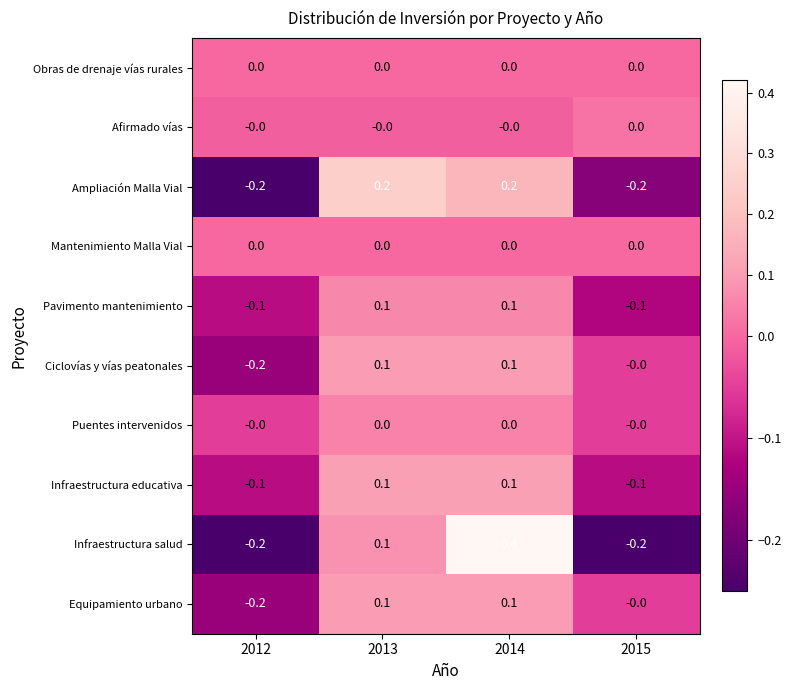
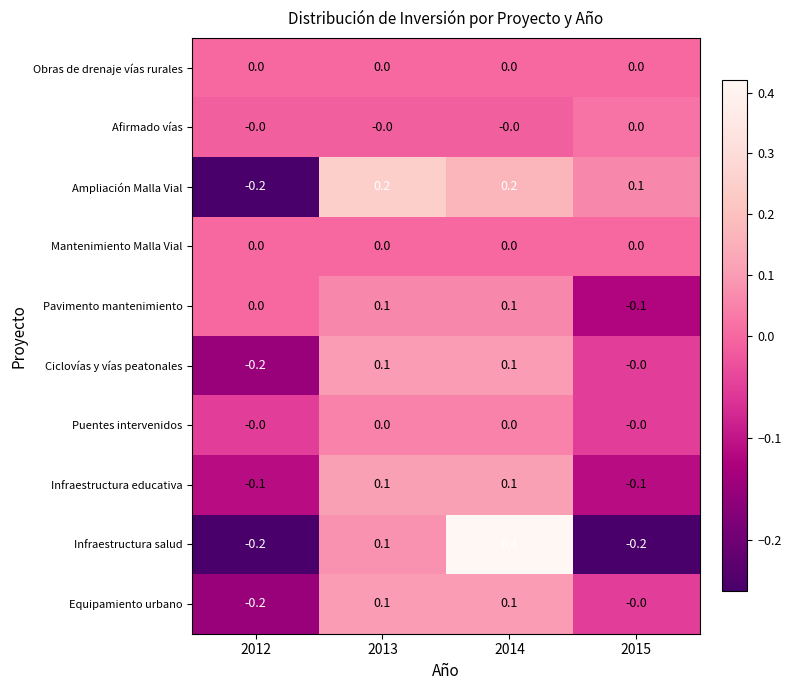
Ampliación Malla Vial, 2015: -0.2 -> 0.1
Pavimento mantenimiento, 2012: -0.1 -> 0.0
